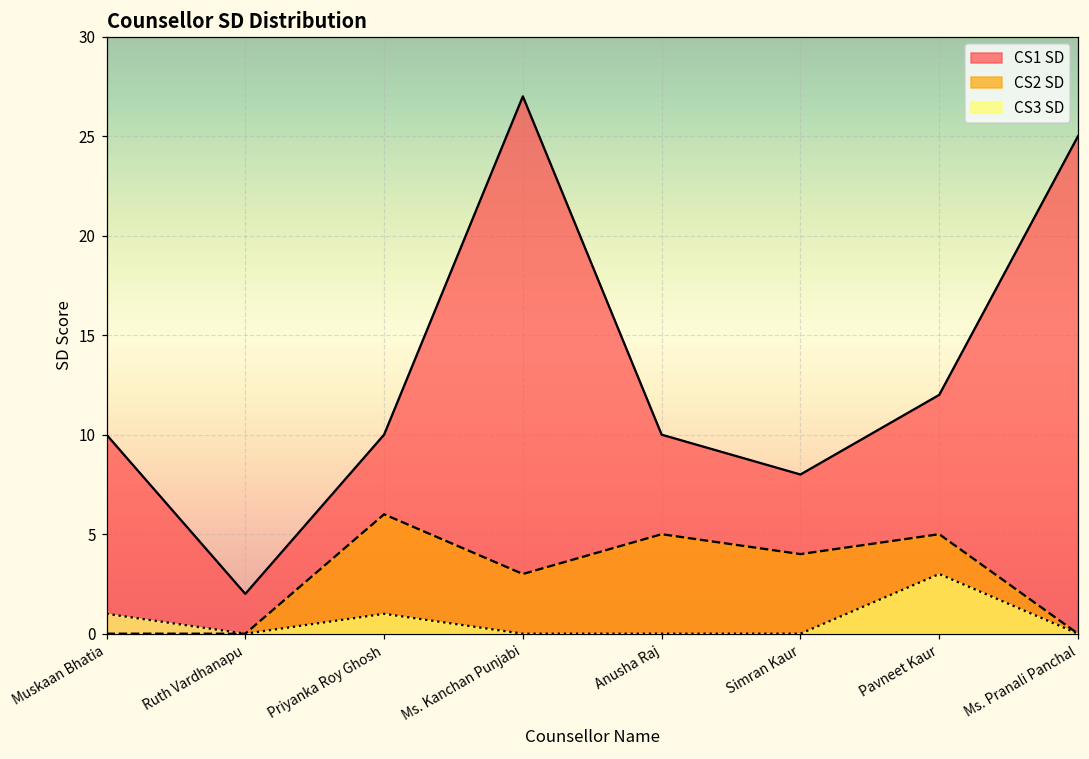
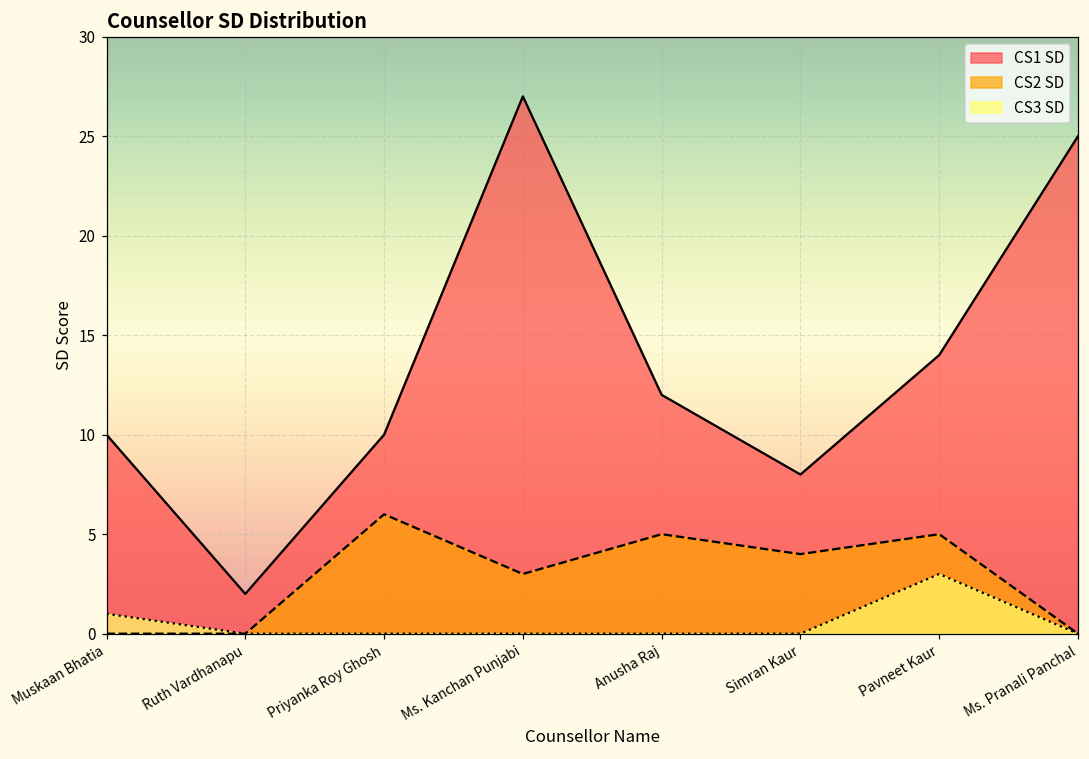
CS3 SD, Priyanka Roy Ghosh: 1 -> 0
CS1 SD, Anusha Raj: 10 -> 12
CS1 SD, Pavneet Kaur: 12 -> 14
